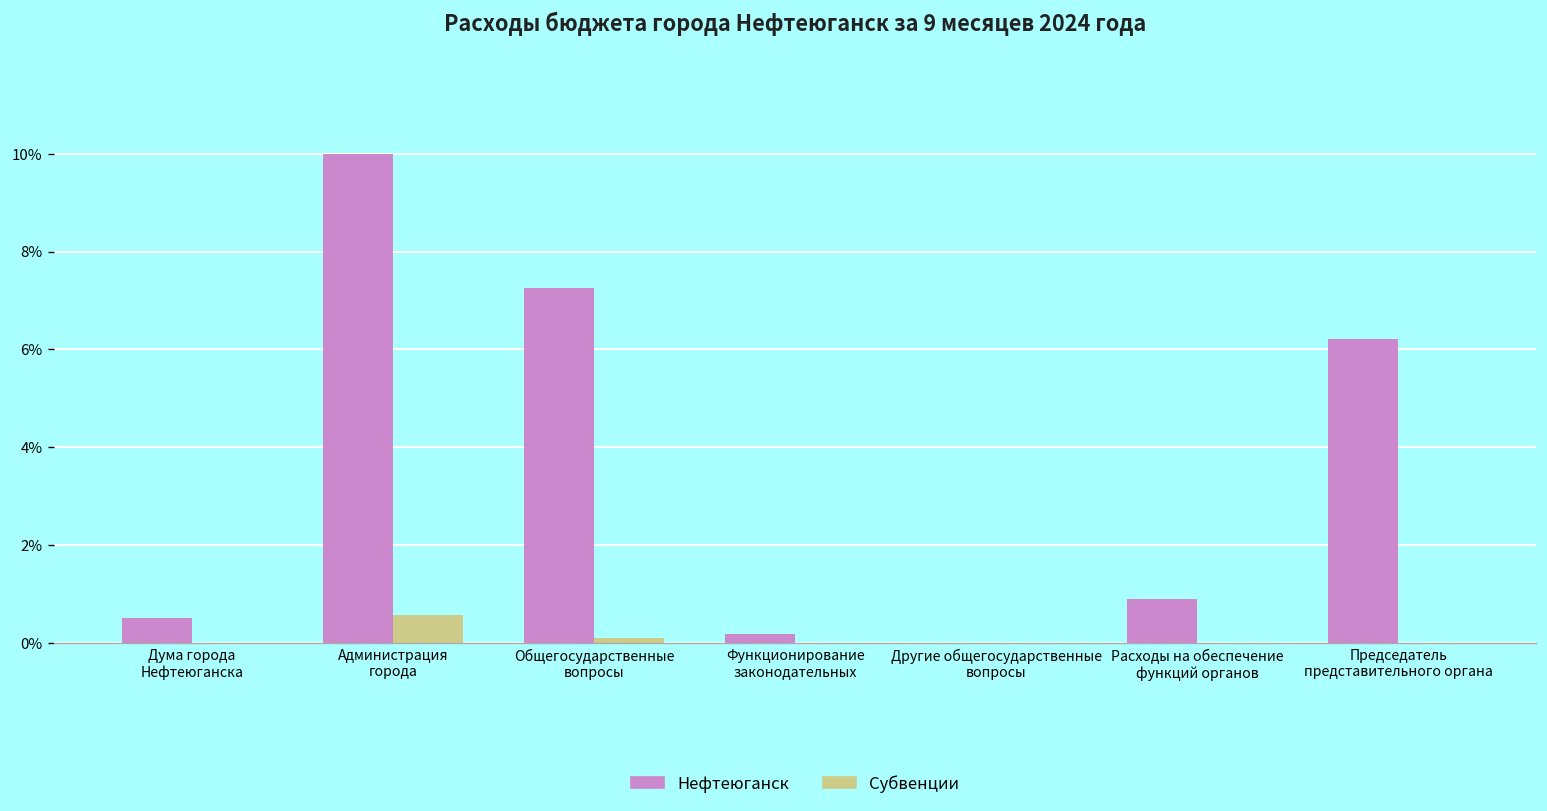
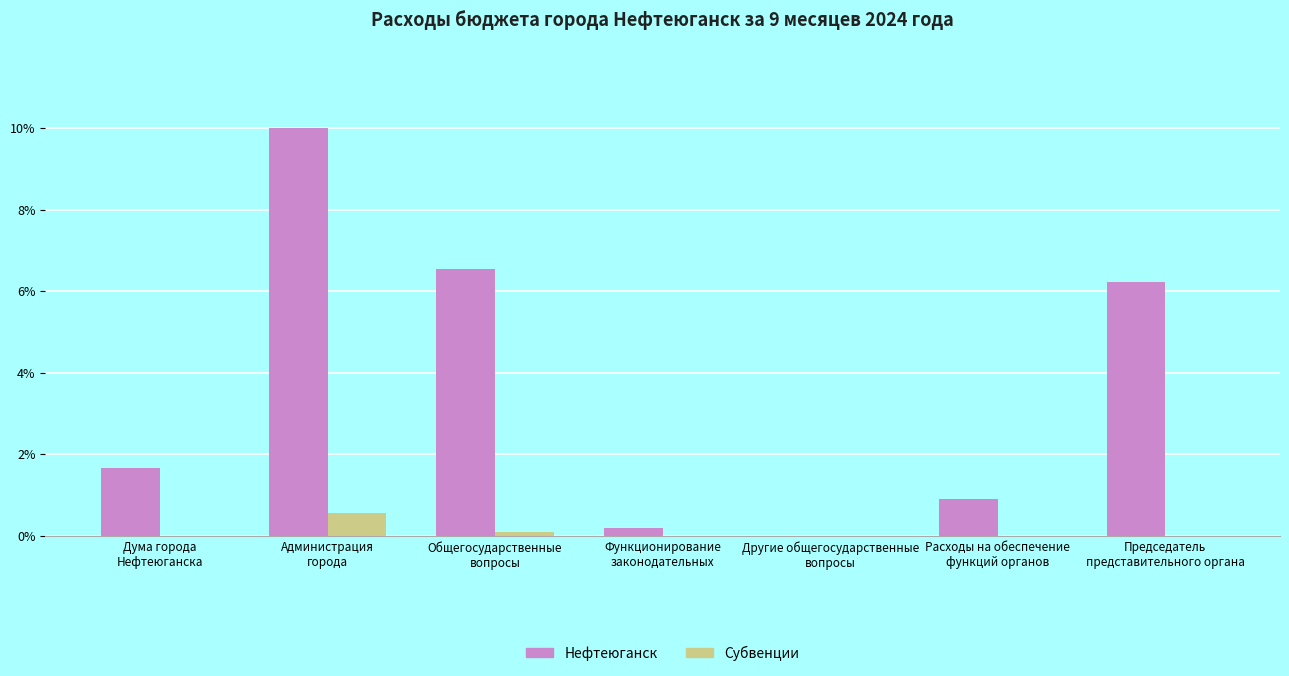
Нефтеюганск, Дума города Нефтеюганска: 0.5% -> 1.7%
Нефтеюганск, Общегосударственные вопросы: 7.2% -> 6.5%
